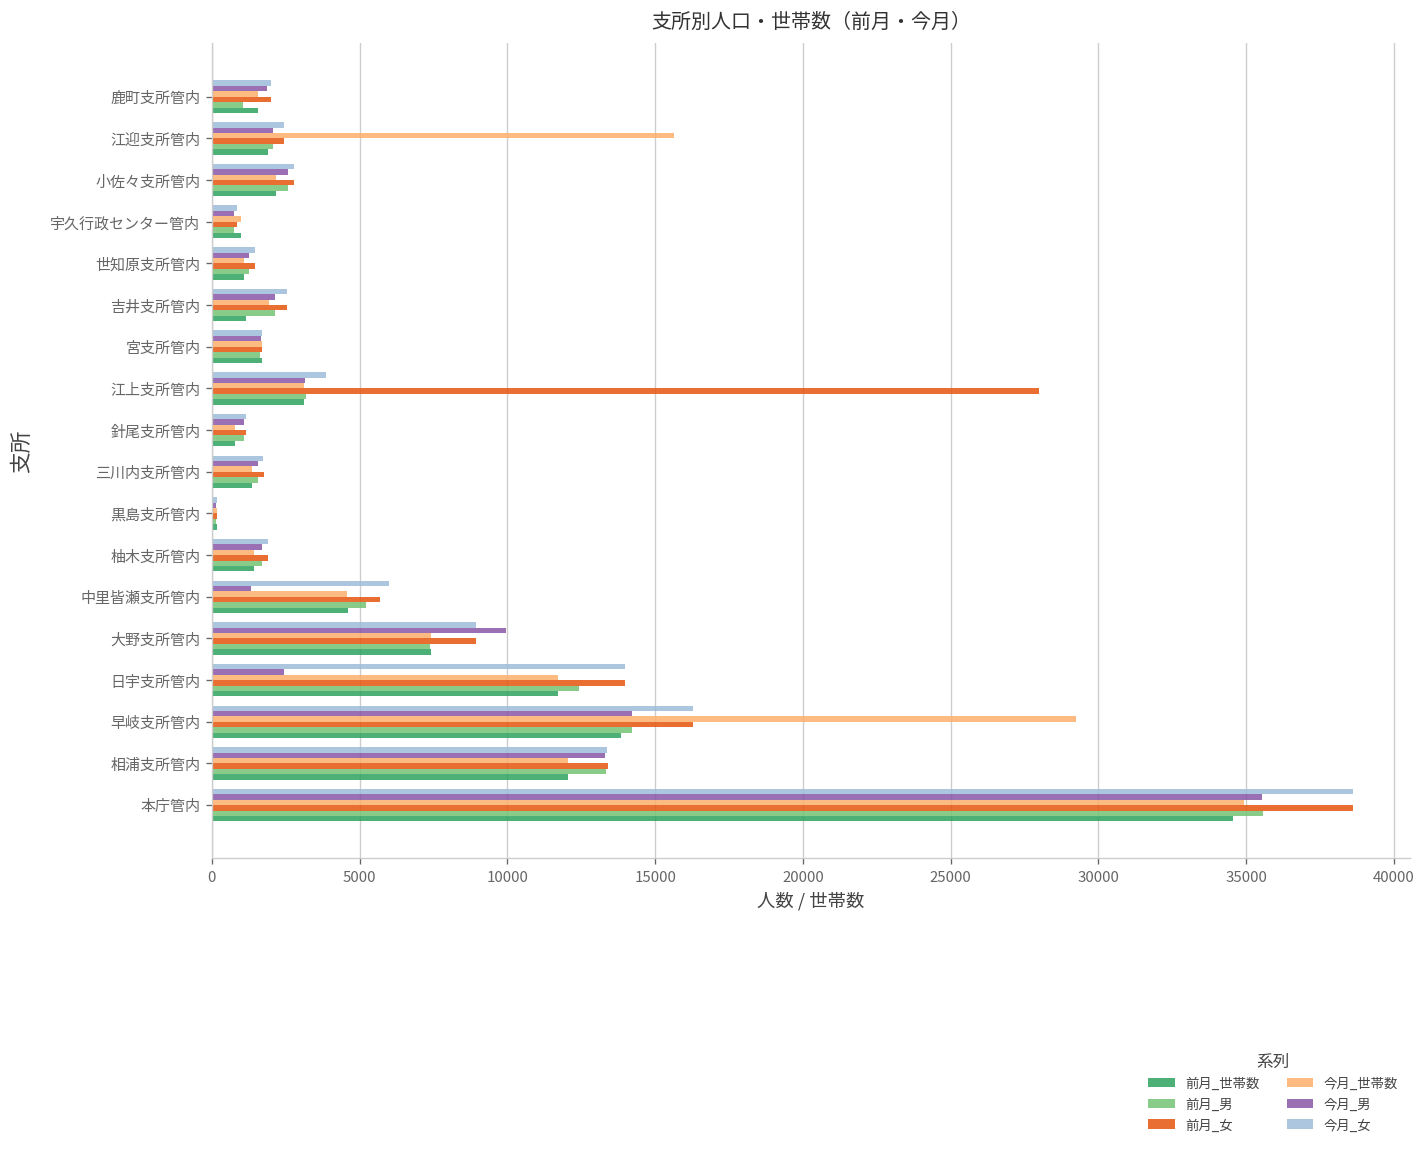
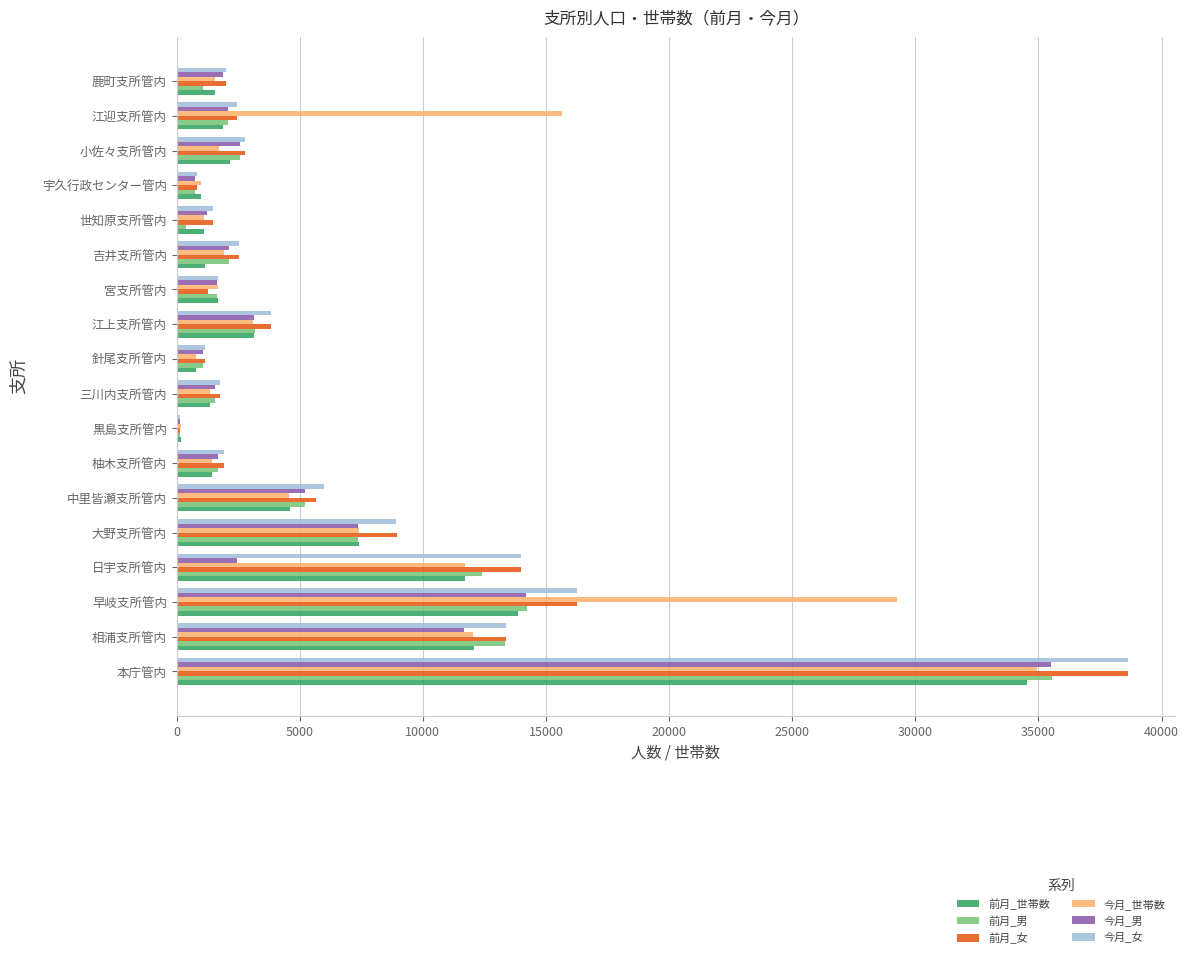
今月_世帯数, 小佐々支所管内: 2200 -> 1700
前月_男, 世知原支所管内: 1200 -> 400
前月_女, 宮支所管内: 1700 -> 1300
前月_女, 江上支所管内: 28000 -> 3900
今月_男, 中里皆瀬支所管内: 1300 -> 5200
今月_男, 大野支所管内: 9900 -> 7400
今月_男, 相浦支所管内: 13300 -> 11700
